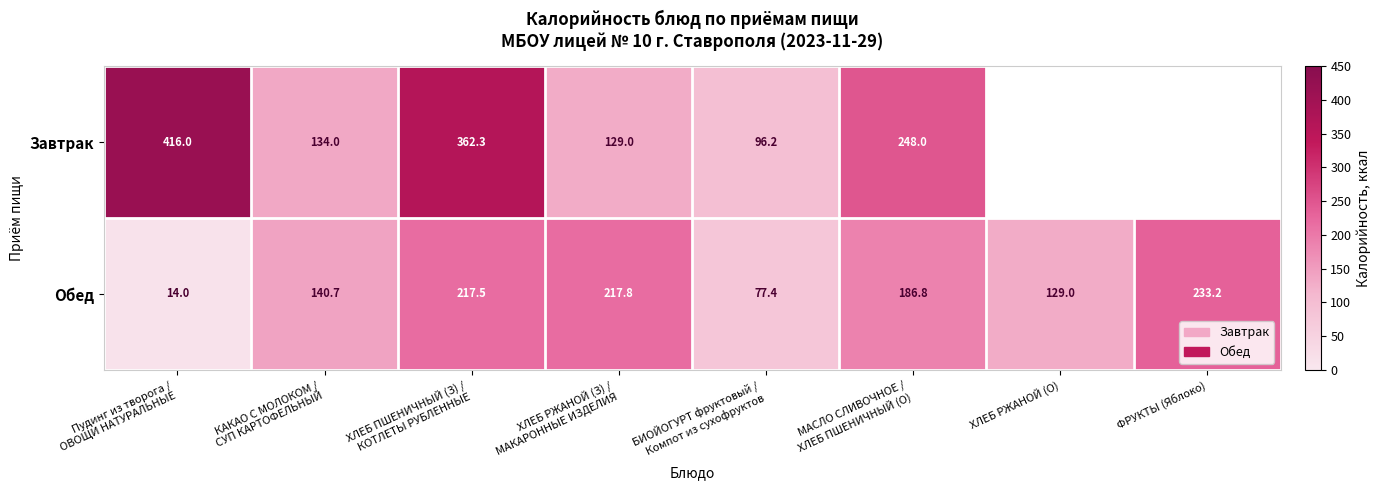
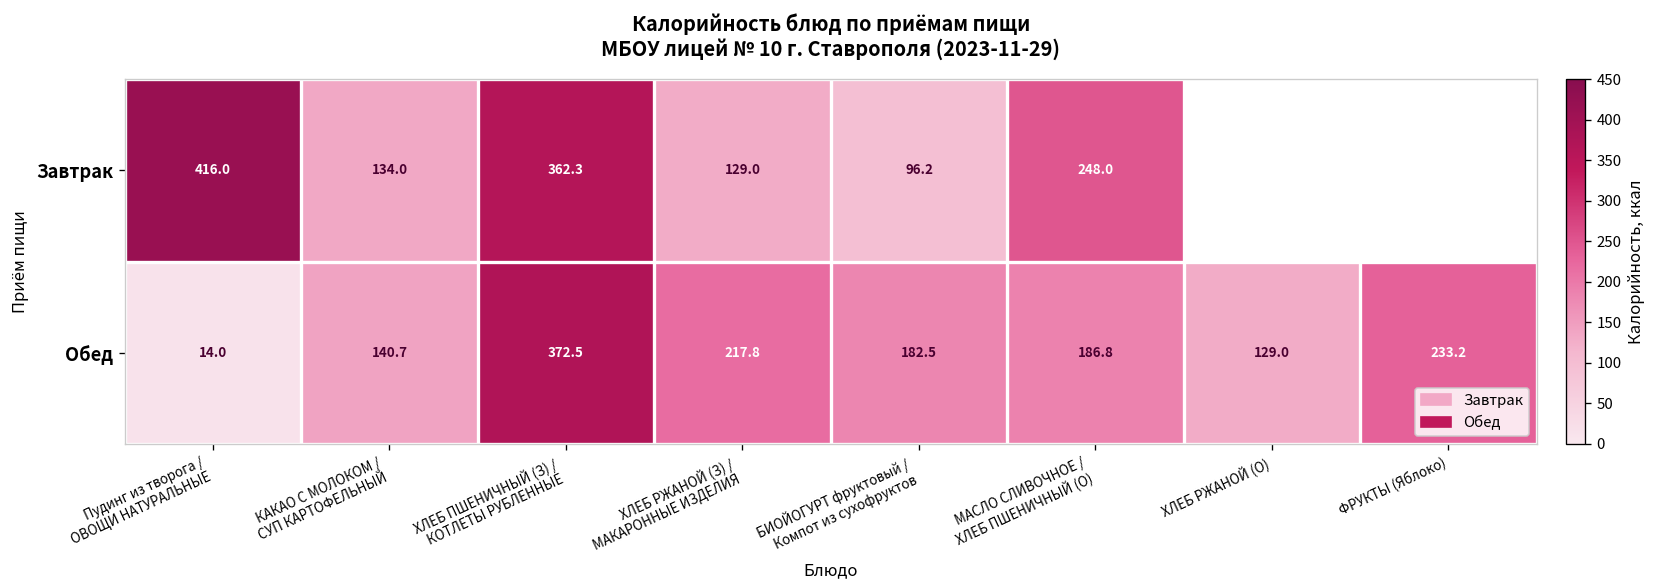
Обед, ХЛЕБ ПШЕНИЧНЫЙ (З) / КОТЛЕТЫ РУБЛЕННЫЕ: 217.5 -> 372.5
Обед, БИОЙОГУРТ фруктовый / Компот из сухофруктов: 77.4 -> 182.5
